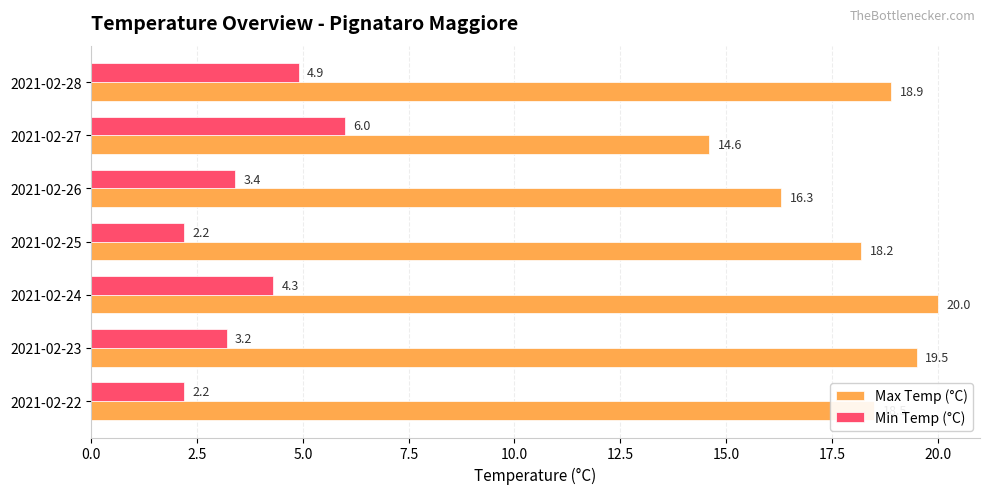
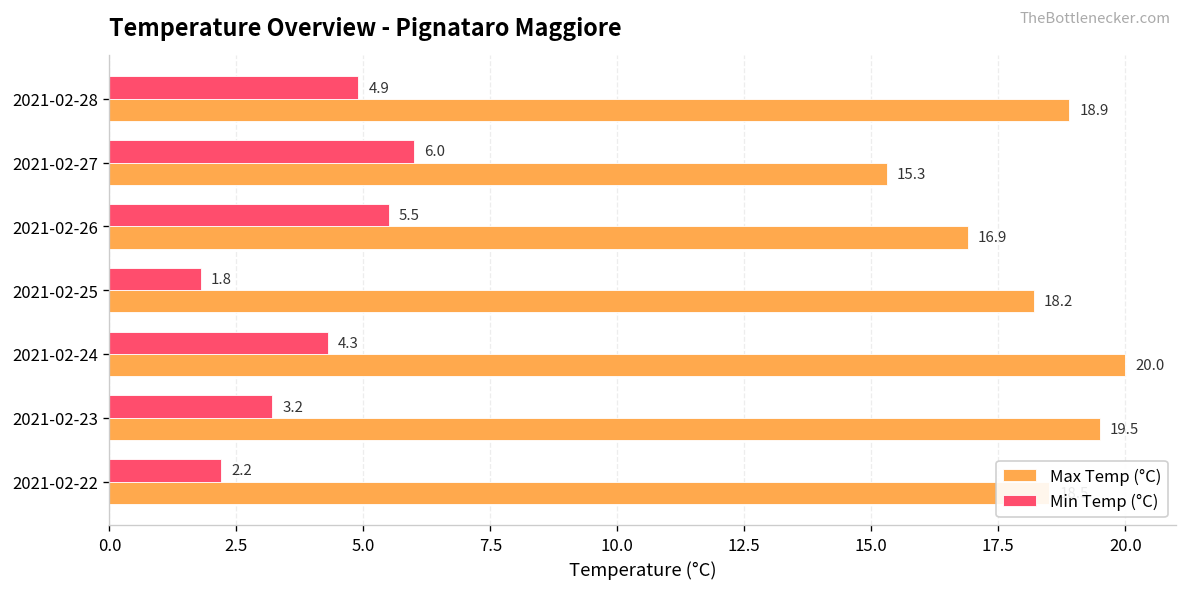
Max Temp (°C), 2021-02-27: 14.6 -> 15.3
Min Temp (°C), 2021-02-26: 3.4 -> 5.5
Max Temp (°C), 2021-02-26: 16.3 -> 16.9
Min Temp (°C), 2021-02-25: 2.2 -> 1.8
